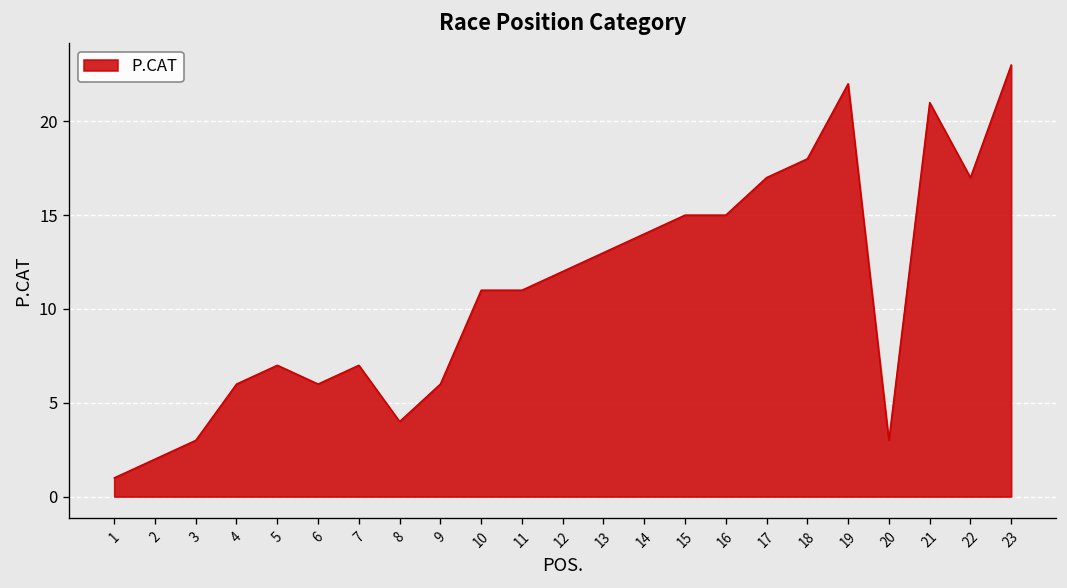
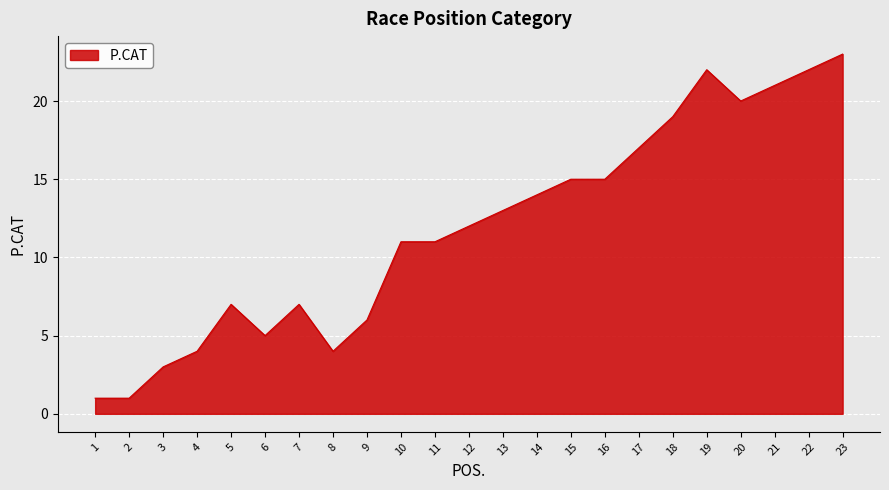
2: 2 -> 1
4: 6 -> 4
6: 6 -> 5
18: 18 -> 19
20: 3 -> 20
22: 17 -> 22
